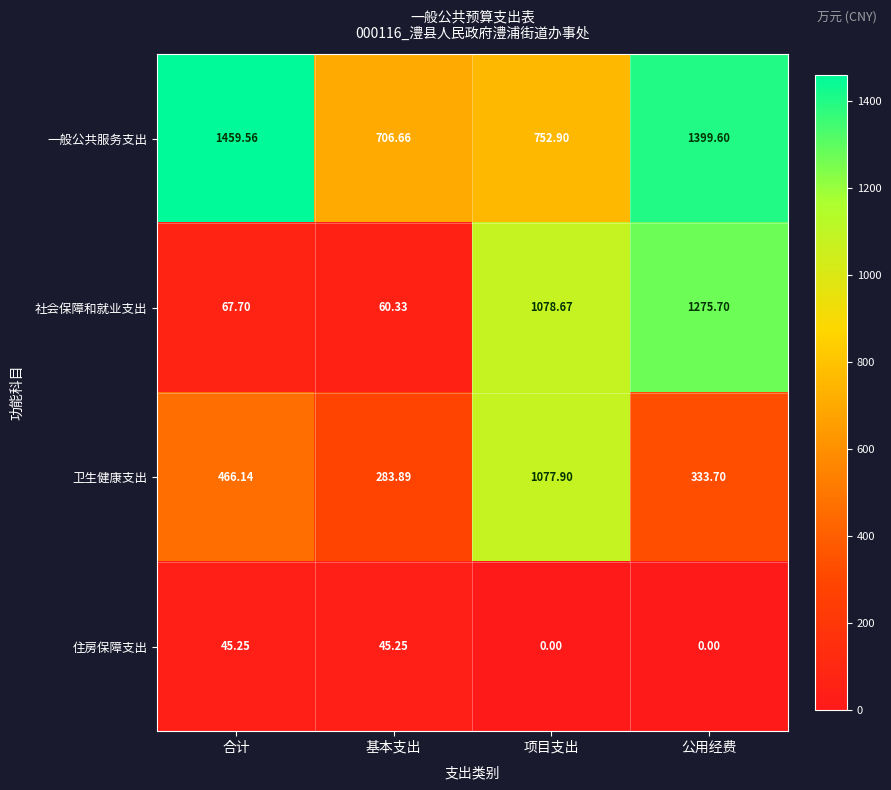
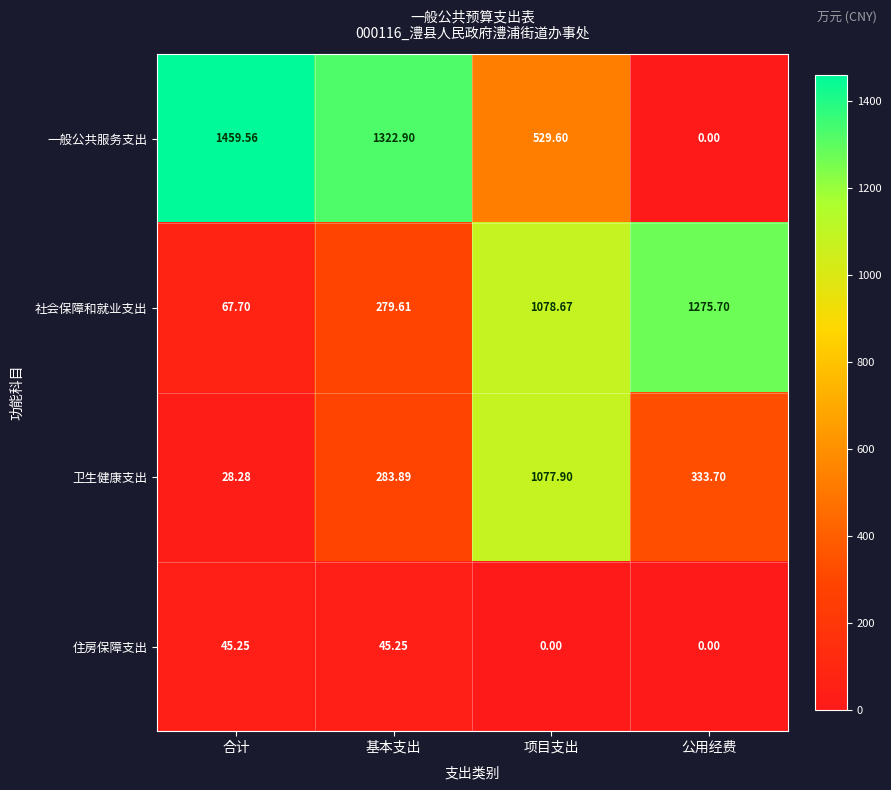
一般公共服务支出, 基本支出: 706.66 -> 1322.90
一般公共服务支出, 项目支出: 752.90 -> 529.60
一般公共服务支出, 公用经费: 1399.60 -> 0.00
社会保障和就业支出, 基本支出: 60.33 -> 279.61
卫生健康支出, 合计: 466.14 -> 28.28
